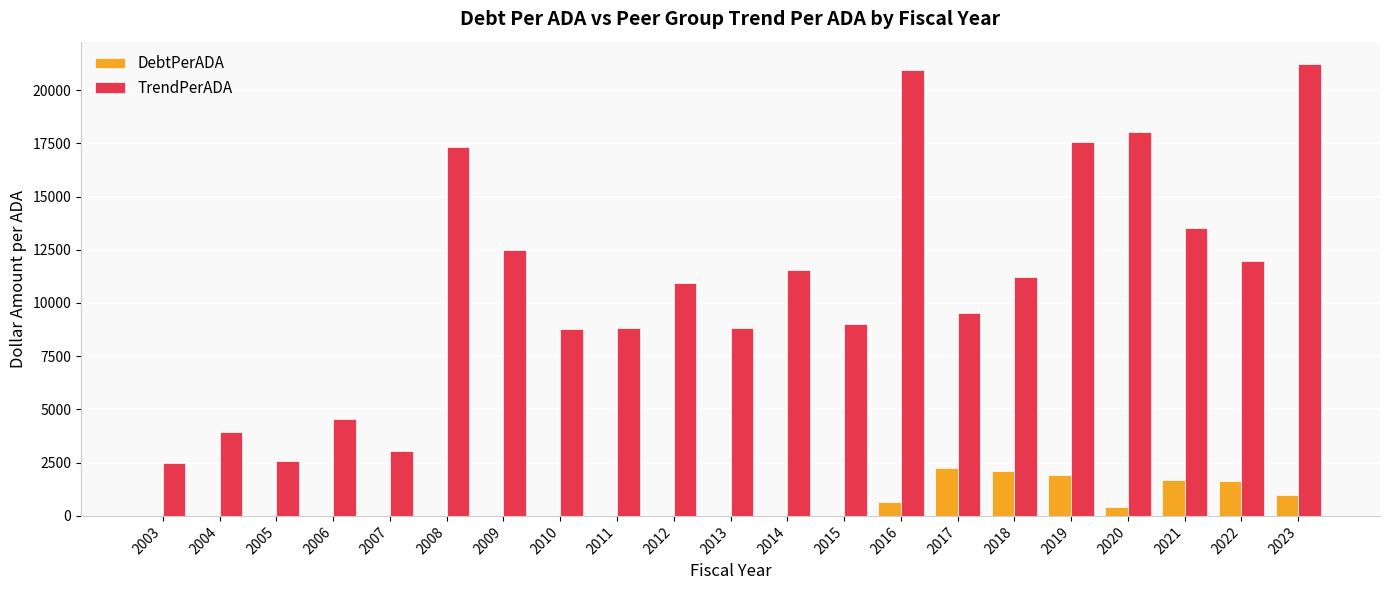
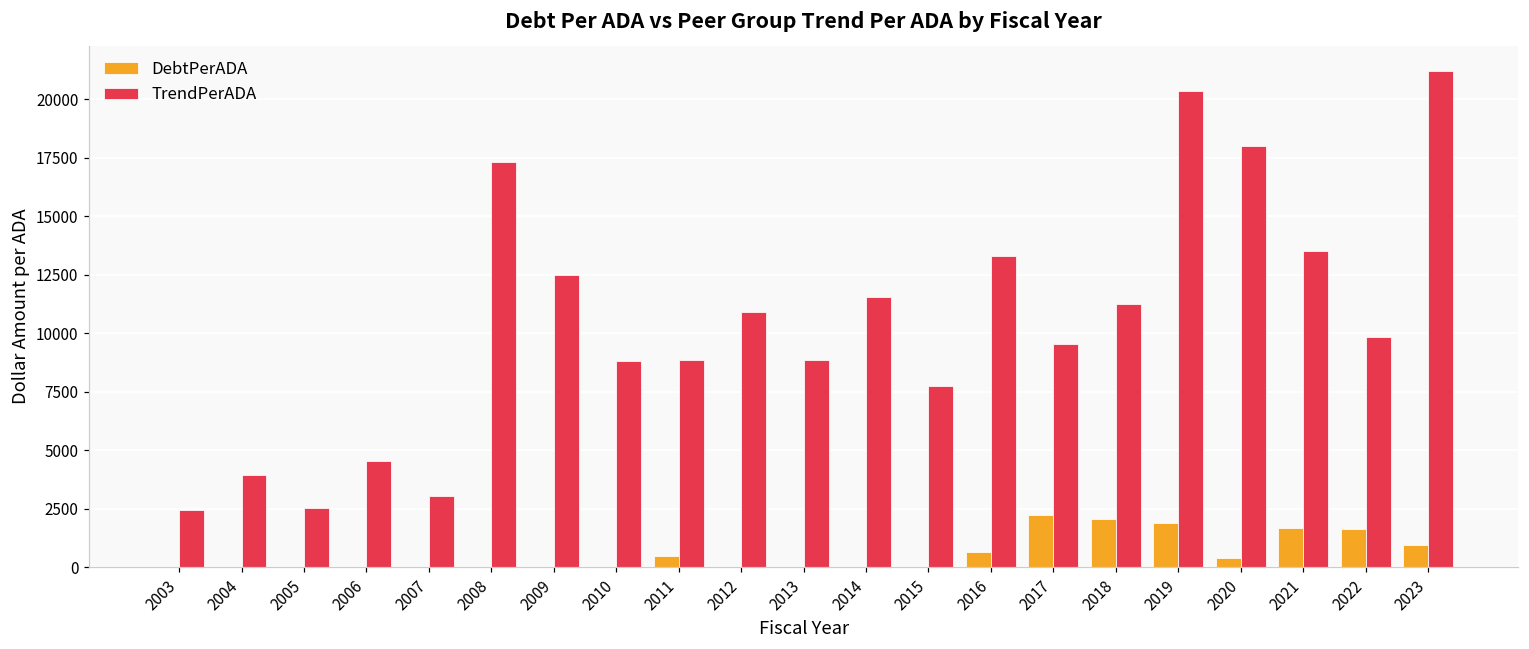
DebtPerADA, 2011: 0 -> 500
TrendPerADA, 2015: 9000 -> 7700
TrendPerADA, 2016: 20900 -> 13300
TrendPerADA, 2019: 17500 -> 20300
TrendPerADA, 2022: 12000 -> 9900
